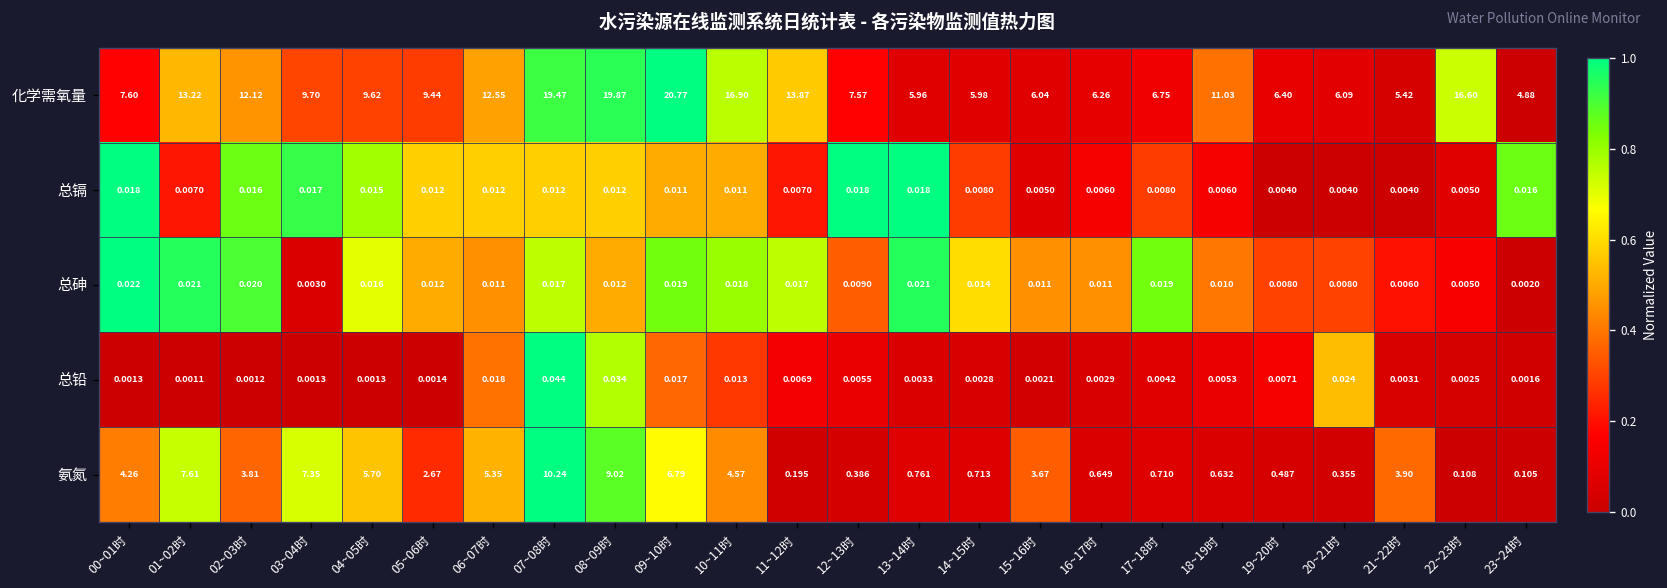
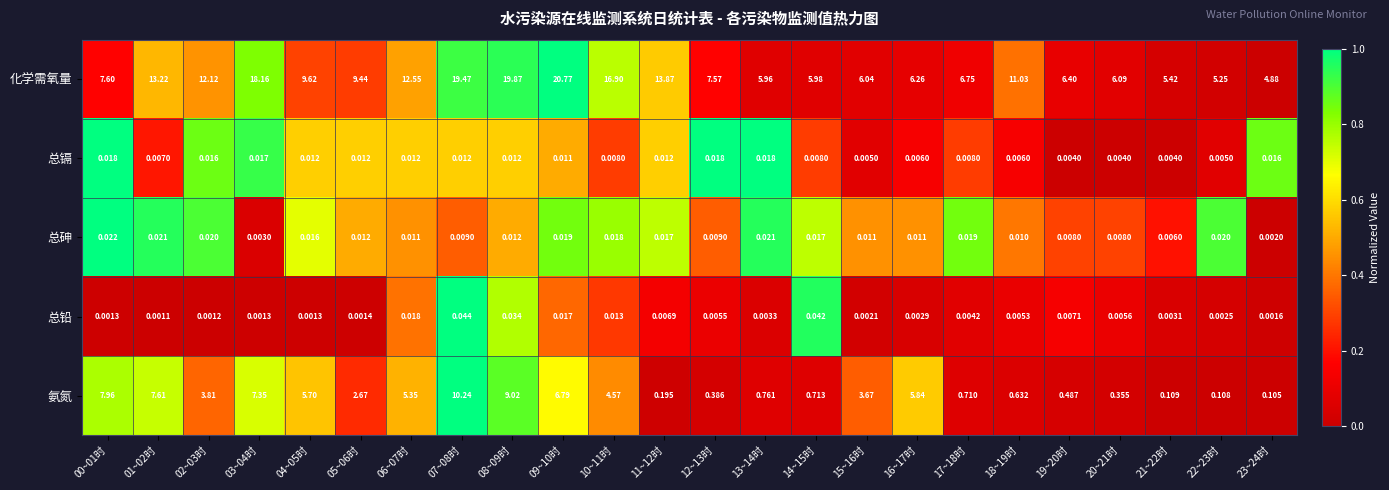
化学需氧量, 03~04时: 9.70 -> 18.16
化学需氧量, 22~23时: 16.60 -> 5.25
总镉, 04~05时: 0.015 -> 0.012
总镉, 10~11时: 0.011 -> 0.0080
总镉, 11~12时: 0.0070 -> 0.012
总砷, 07~08时: 0.017 -> 0.0090
总砷, 14~15时: 0.014 -> 0.017
总砷, 22~23时: 0.0050 -> 0.020
总铅, 14~15时: 0.0028 -> 0.042
总铅, 20~21时: 0.024 -> 0.0056
氨氮, 00~01时: 4.26 -> 7.96
氨氮, 16~17时: 0.649 -> 5.84
氨氮, 21~22时: 3.90 -> 0.109
